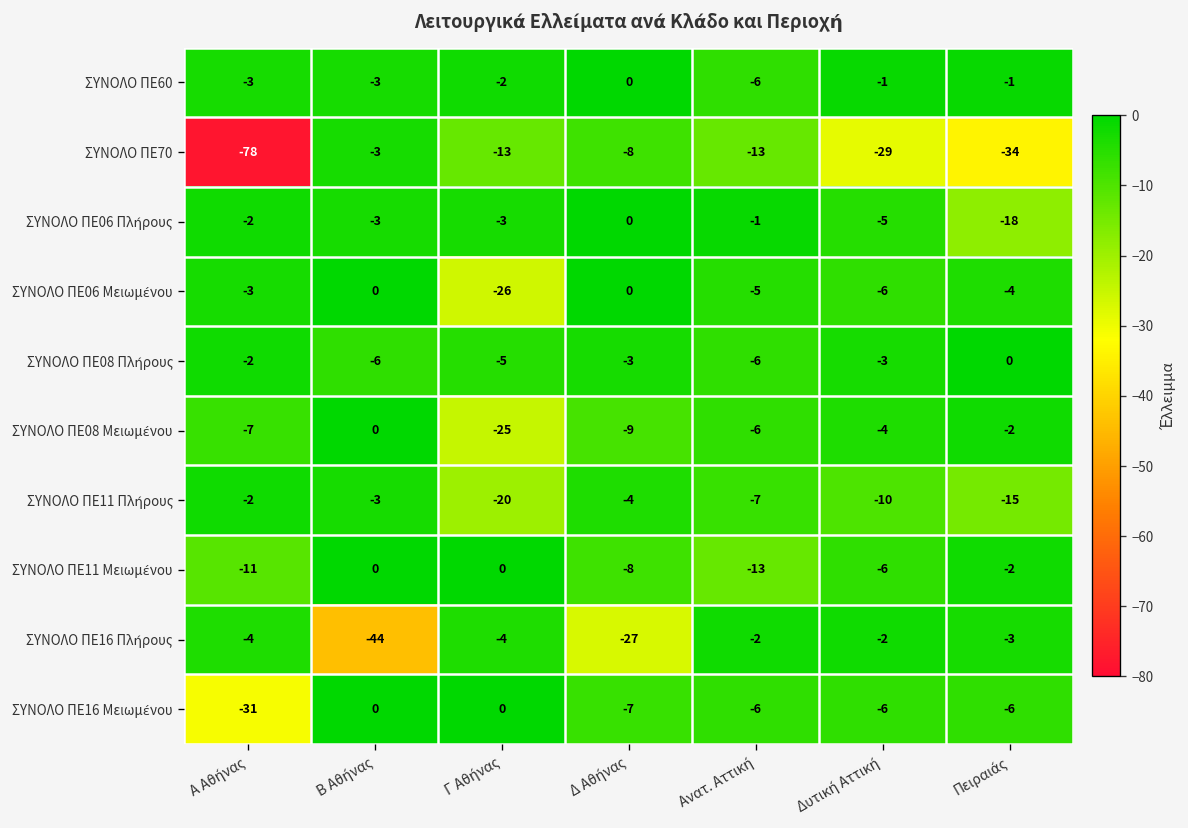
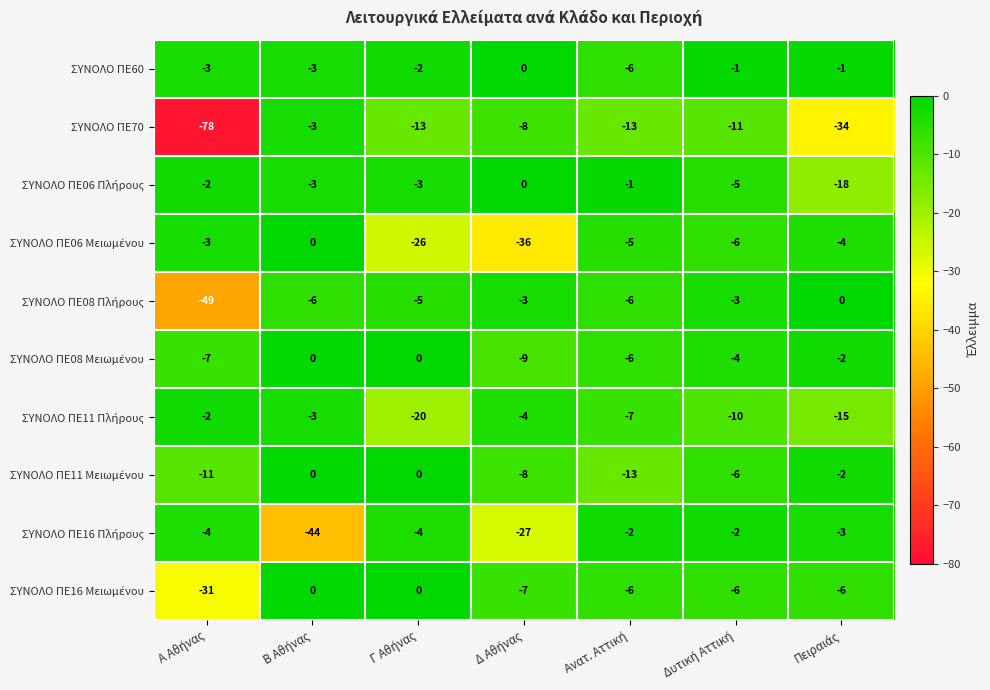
ΣΥΝΟΛΟ ΠΕ70, Δυτική Αττική: -29 -> -11
ΣΥΝΟΛΟ ΠΕ06 Μειωμένου, Δ Αθήνας: 0 -> -36
ΣΥΝΟΛΟ ΠΕ08 Πλήρους, Α Αθήνας: -2 -> -49
ΣΥΝΟΛΟ ΠΕ08 Μειωμένου, Γ Αθήνας: -25 -> 0
